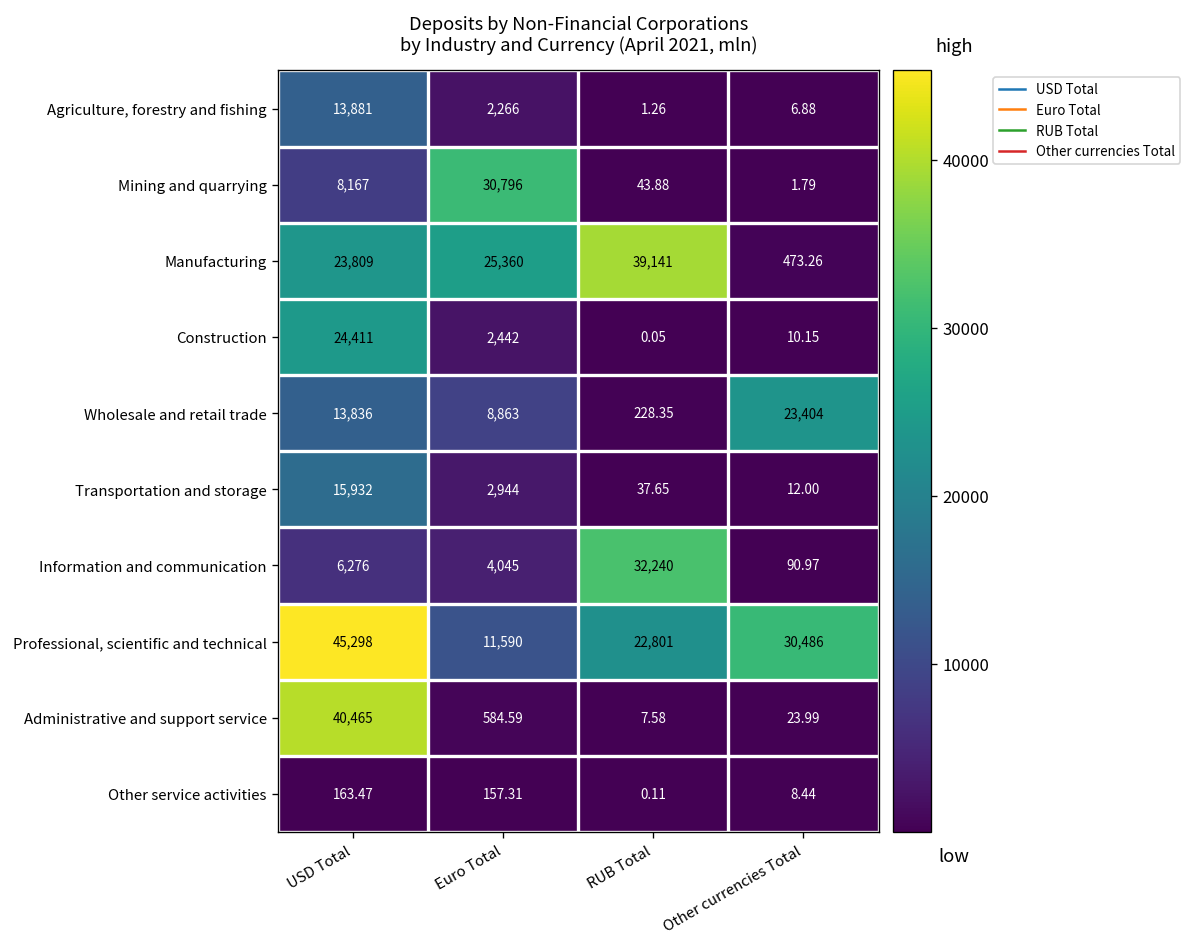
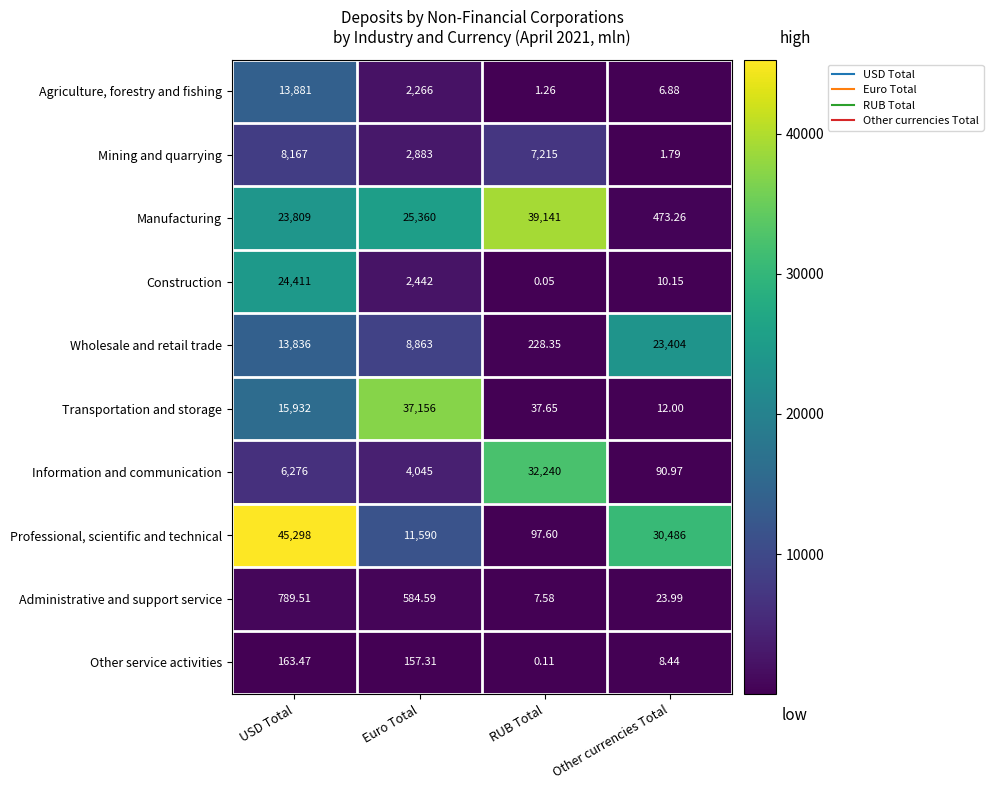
Mining and quarrying, Euro Total: 30,796 -> 2,883
Mining and quarrying, RUB Total: 43.88 -> 7,215
Transportation and storage, Euro Total: 2,944 -> 37,156
Professional, scientific and technical, RUB Total: 22,801 -> 97.60
Administrative and support service, USD Total: 40,465 -> 789.51
